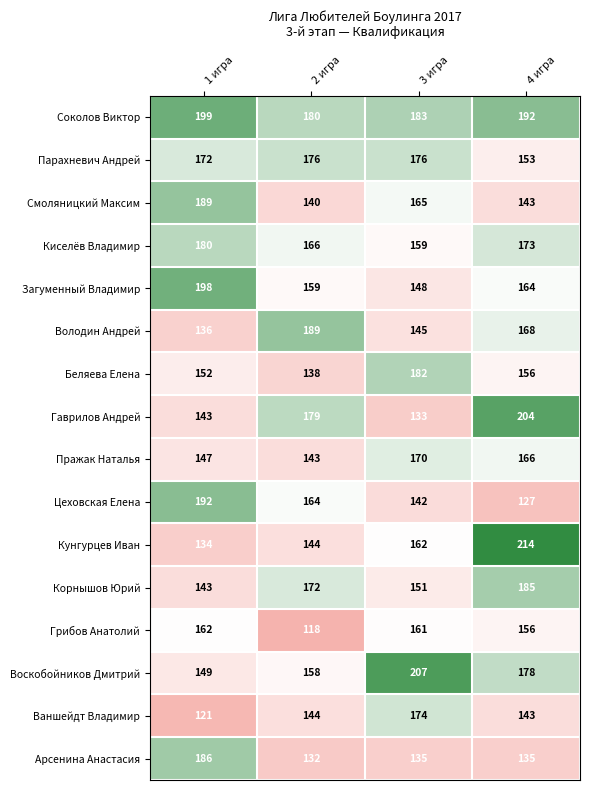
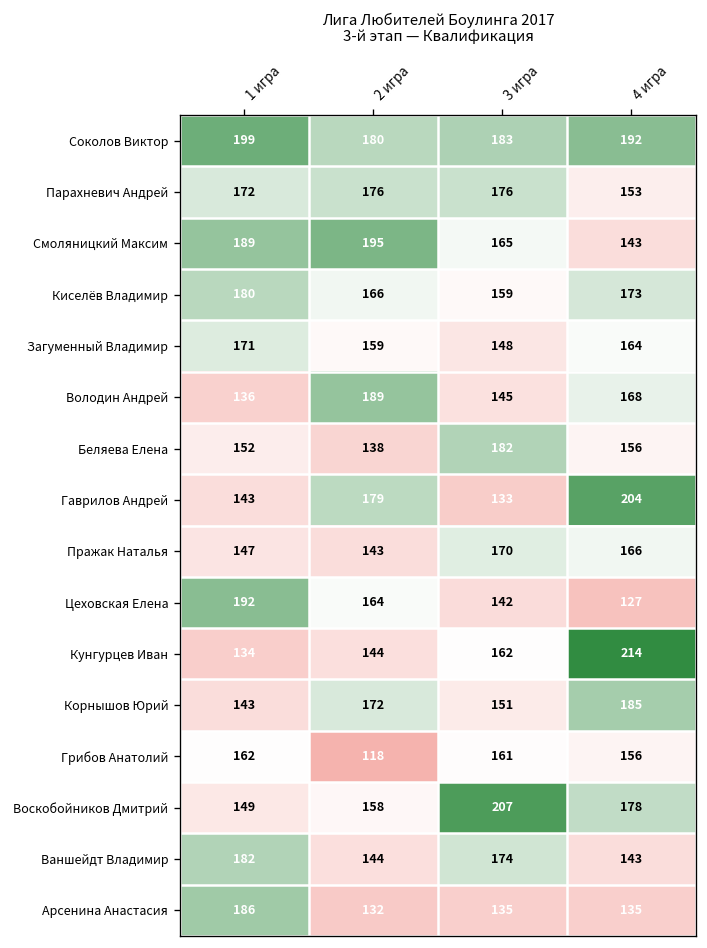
Смоляницкий Максим, 2 игра: 140 -> 195
Загуменный Владимир, 1 игра: 198 -> 171
Ваншейдт Владимир, 1 игра: 121 -> 182
